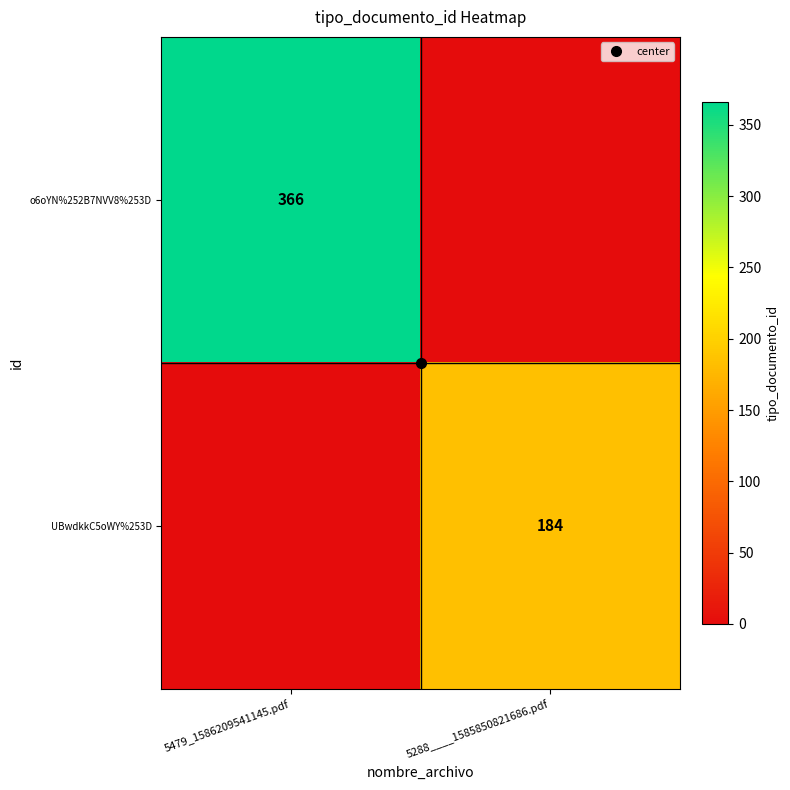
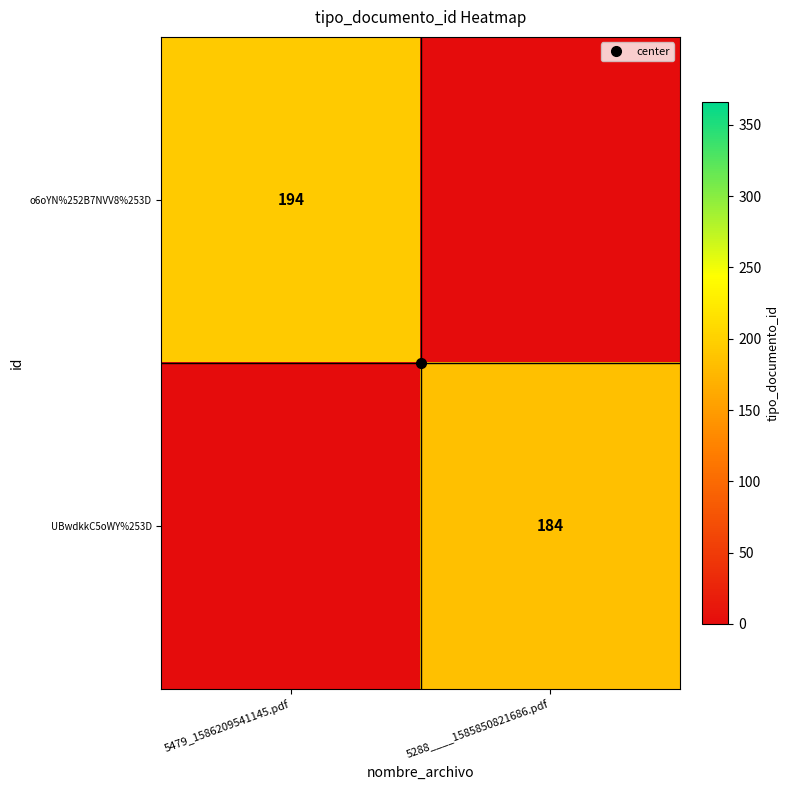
o6oYN%252B7NVV8%253D, 5479_1586209541145.pdf: 366 -> 194
